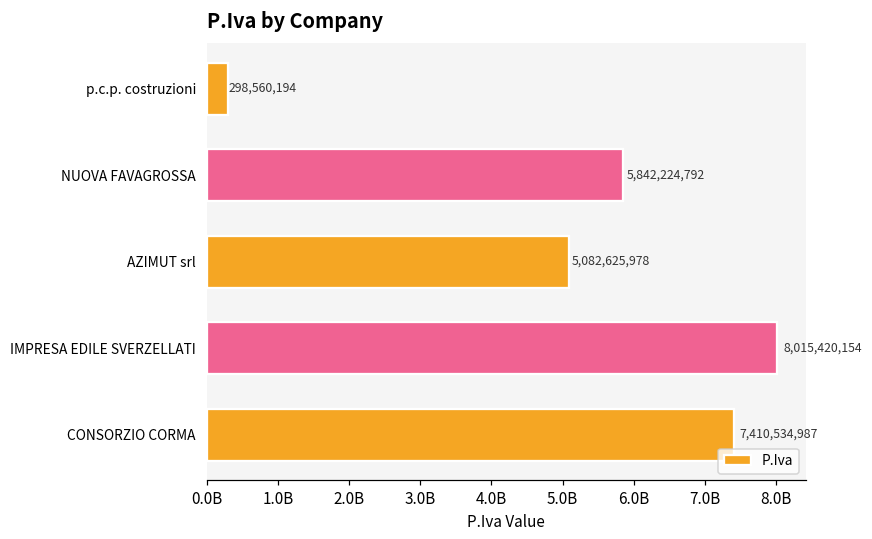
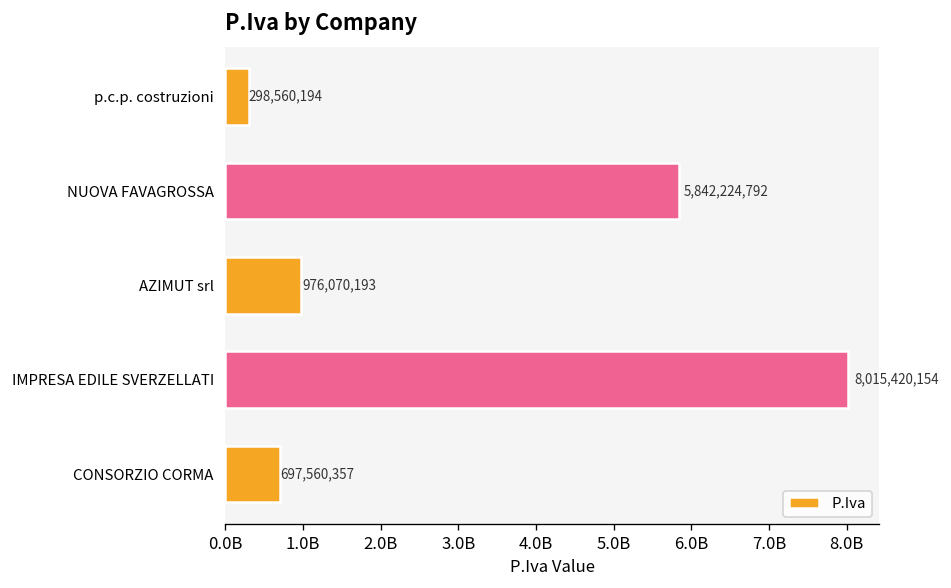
AZIMUT srl: 5,082,625,978 -> 976,070,193
CONSORZIO CORMA: 7,410,534,987 -> 697,560,357
